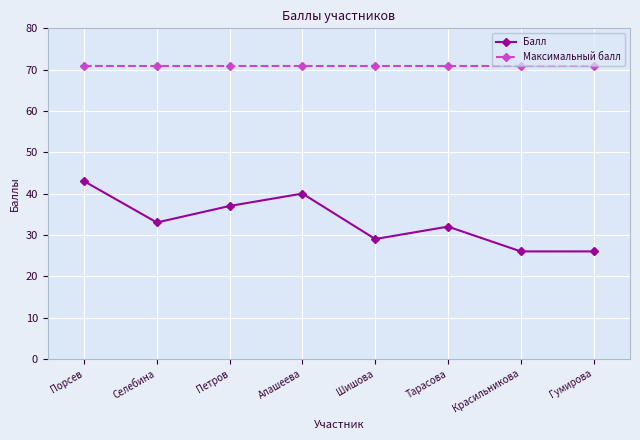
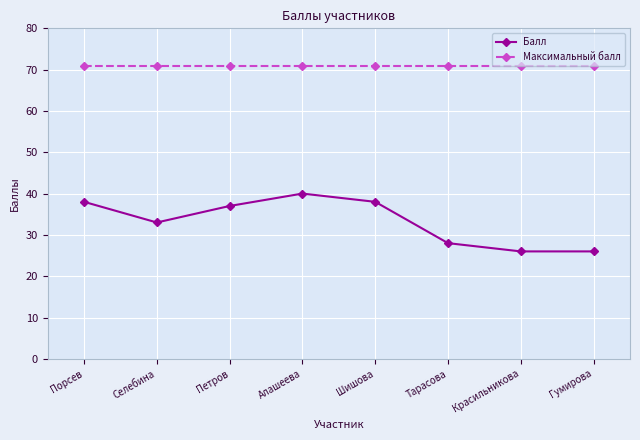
Балл, Порсев: 43 -> 38
Балл, Шишова: 29 -> 38
Балл, Тарасова: 32 -> 28
